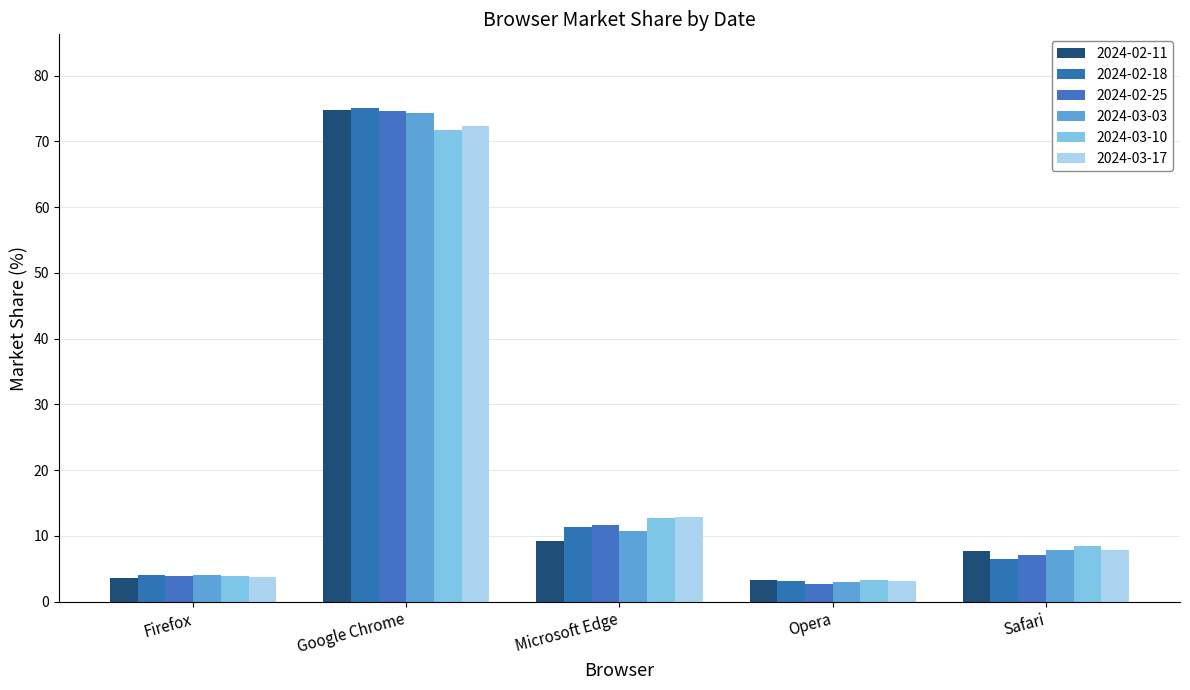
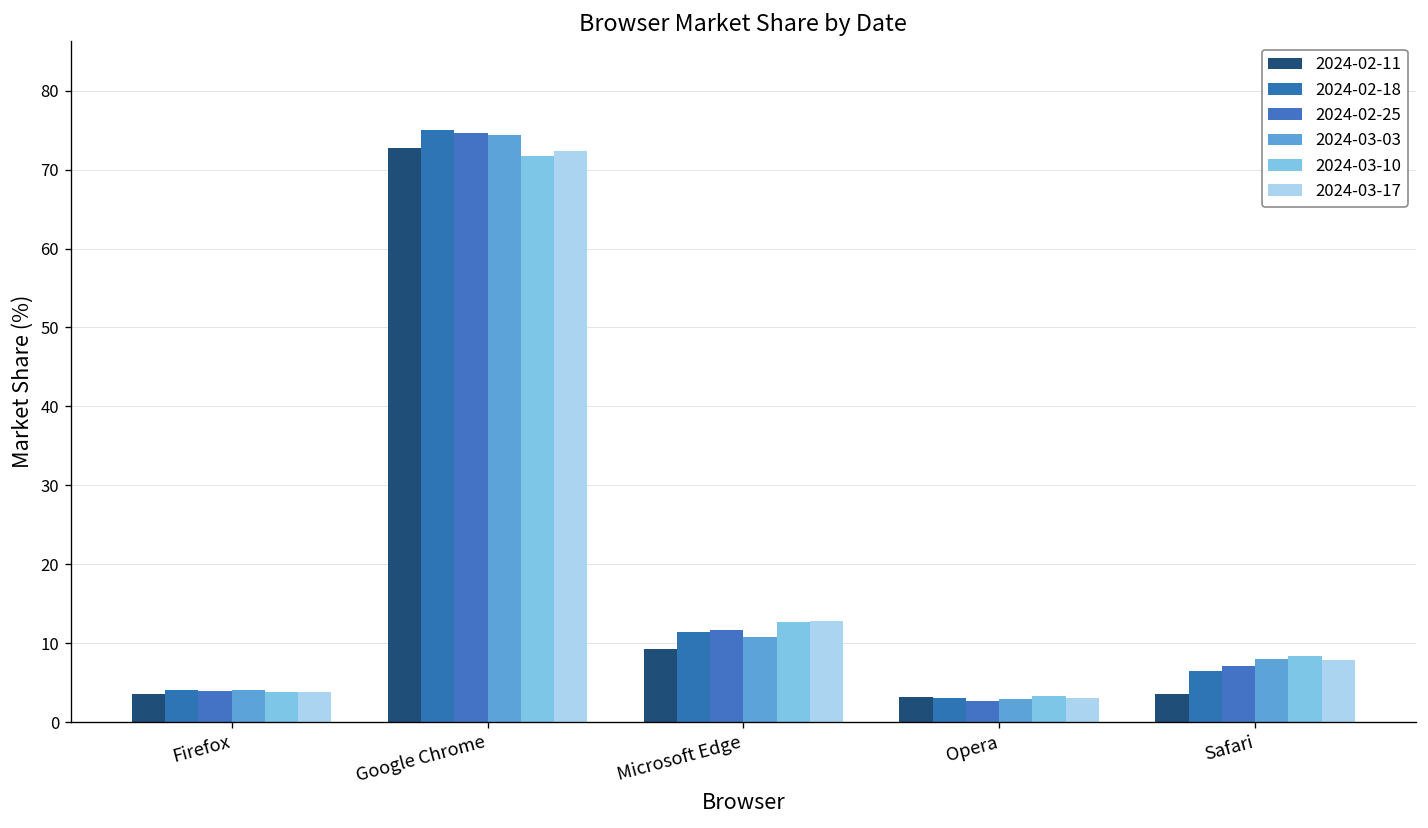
2024-02-11, Google Chrome: 75 -> 73
2024-02-11, Safari: 8 -> 4
